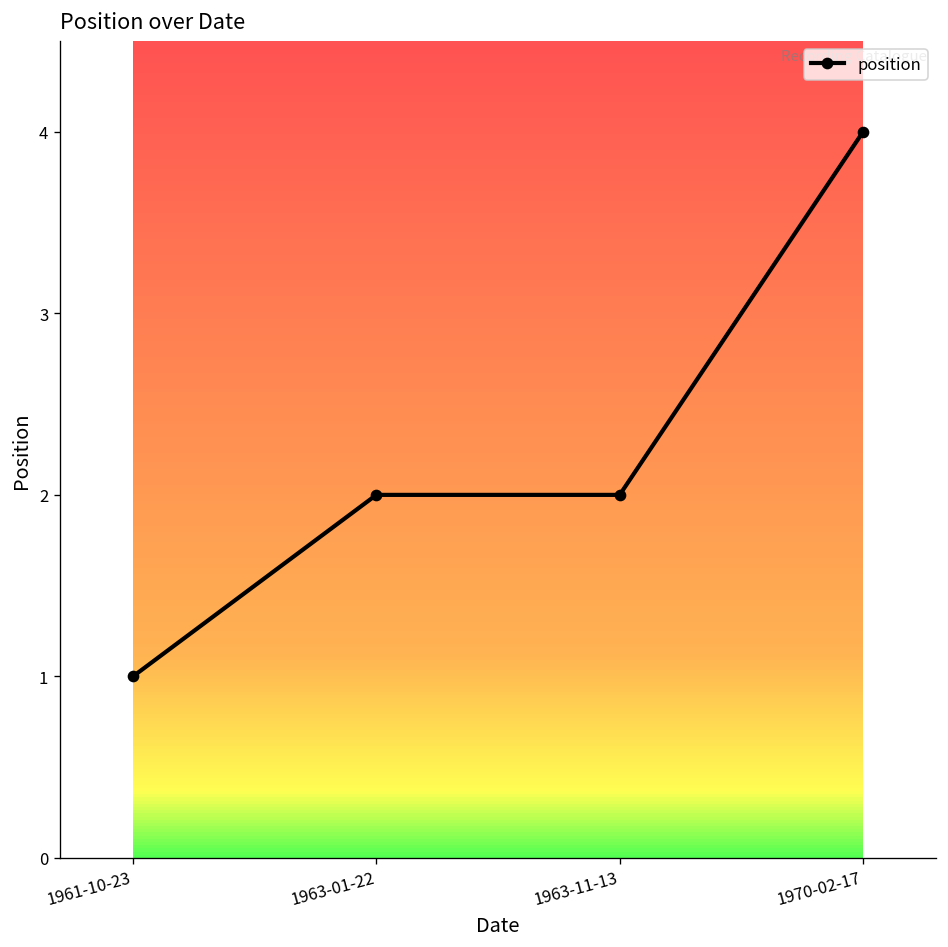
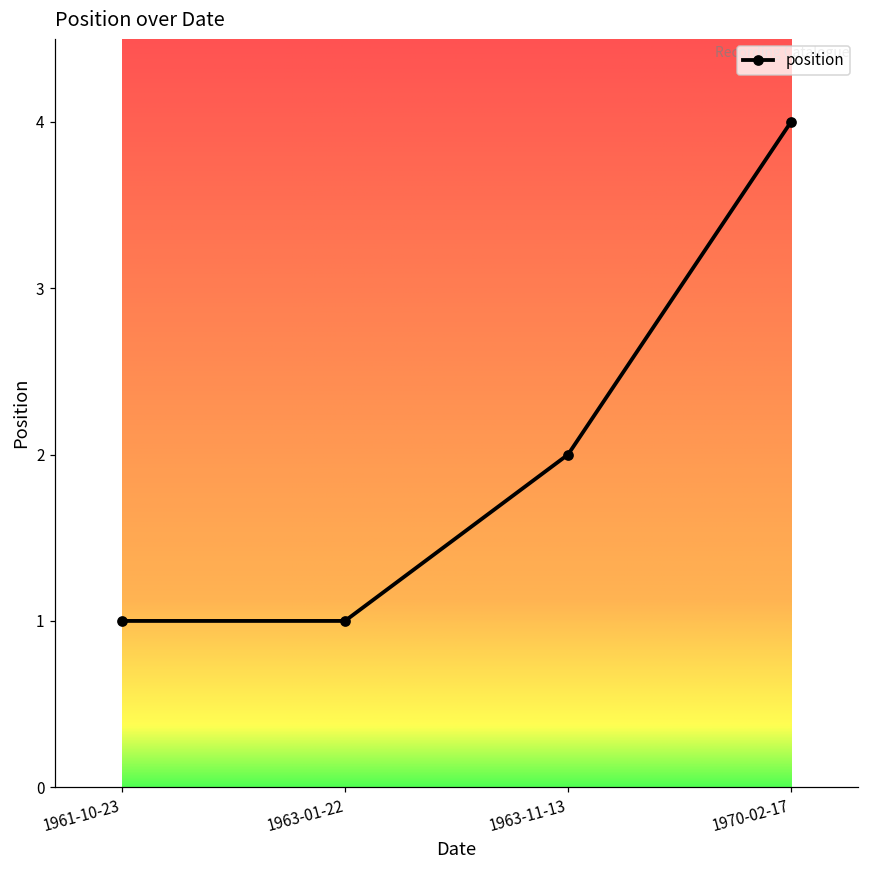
1963-01-22: 2 -> 1
